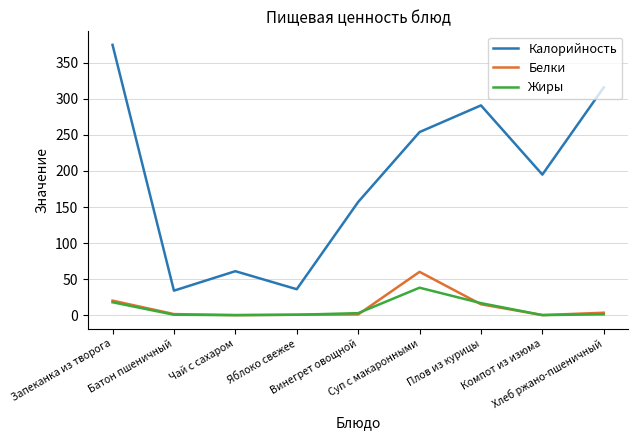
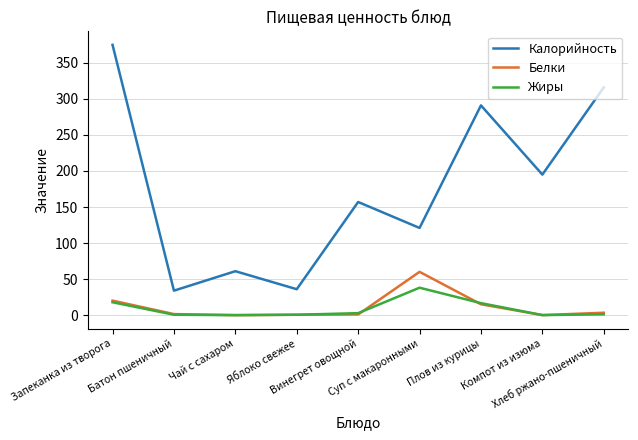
Калорийность, Суп с макаронными: 250 -> 120
